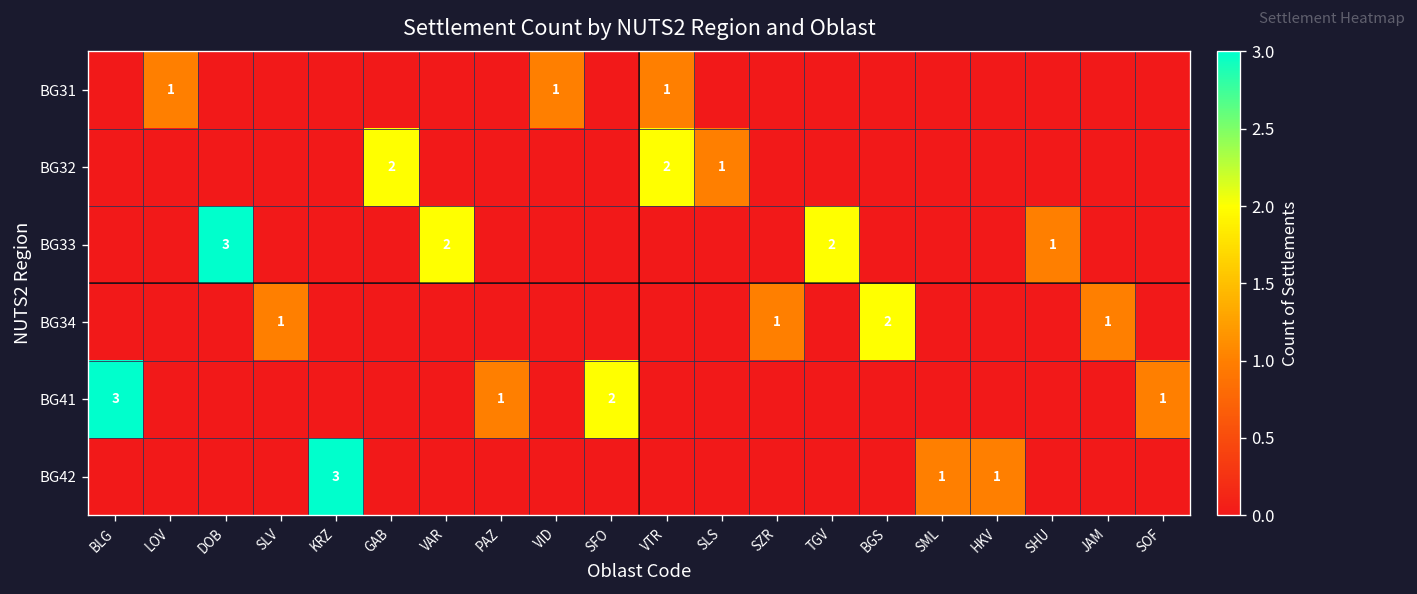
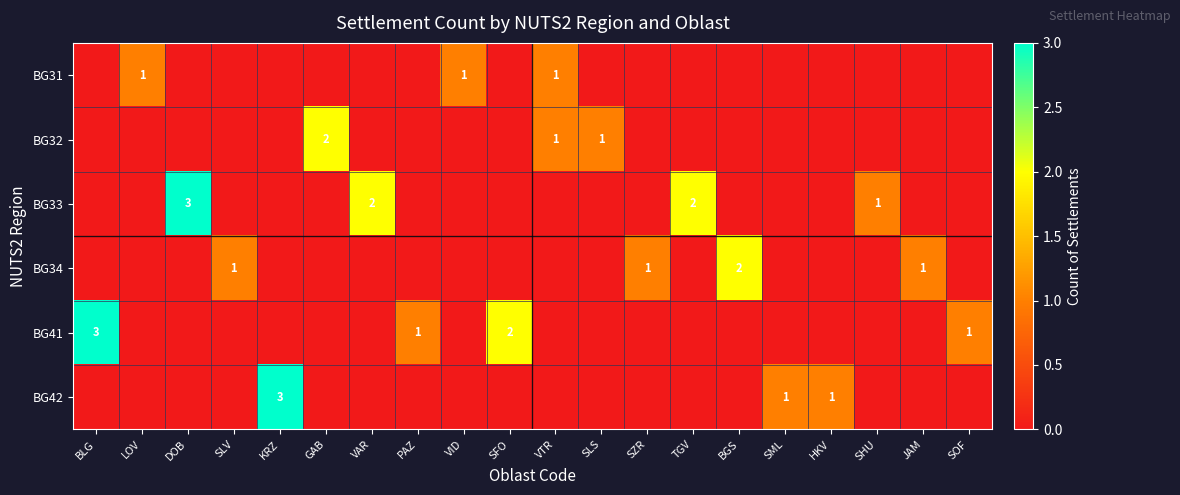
BG32, VTR: 2 -> 1
